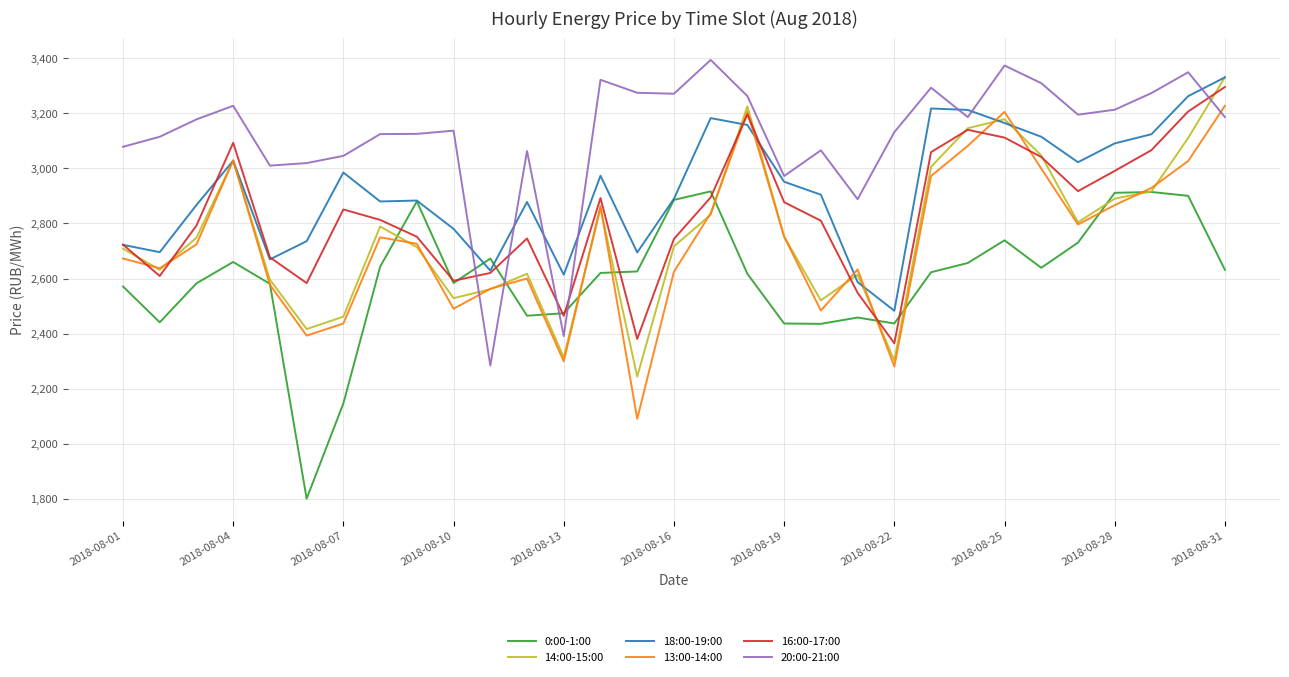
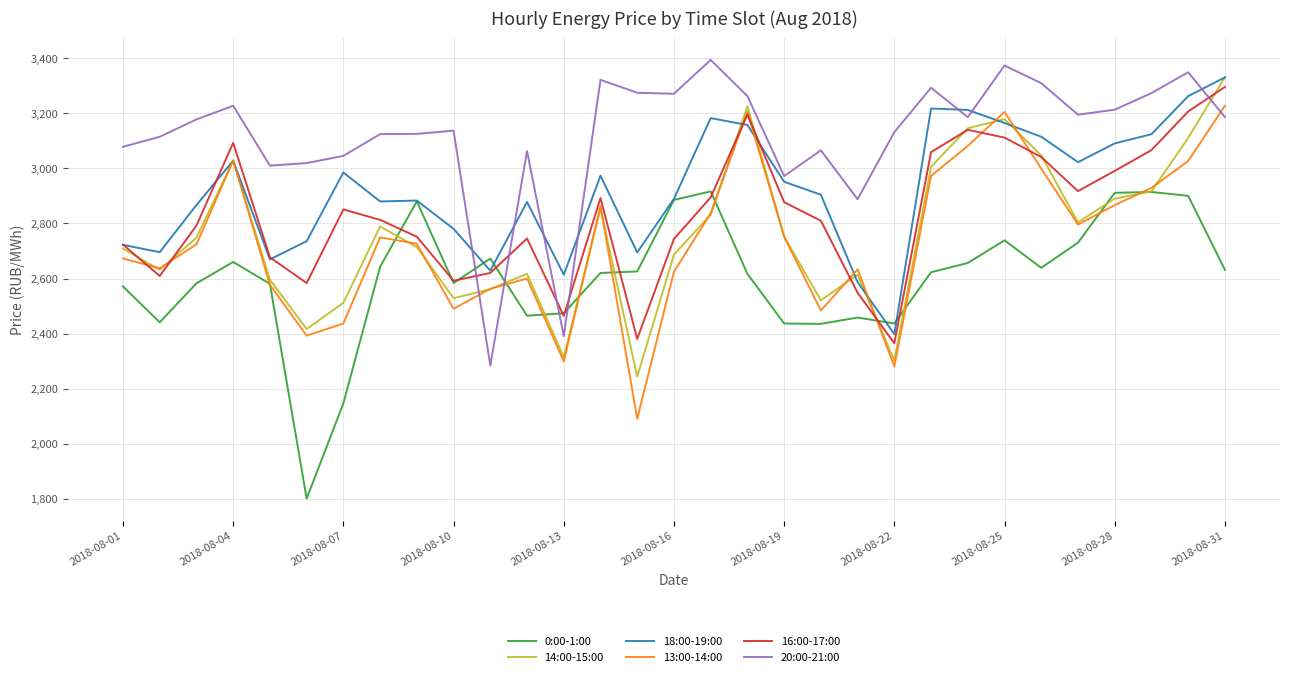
14:00-15:00, 2018-08-07: 2,460 -> 2,510
14:00-15:00, 2018-08-16: 2,720 -> 2,690
18:00-19:00, 2018-08-22: 2,480 -> 2,400
